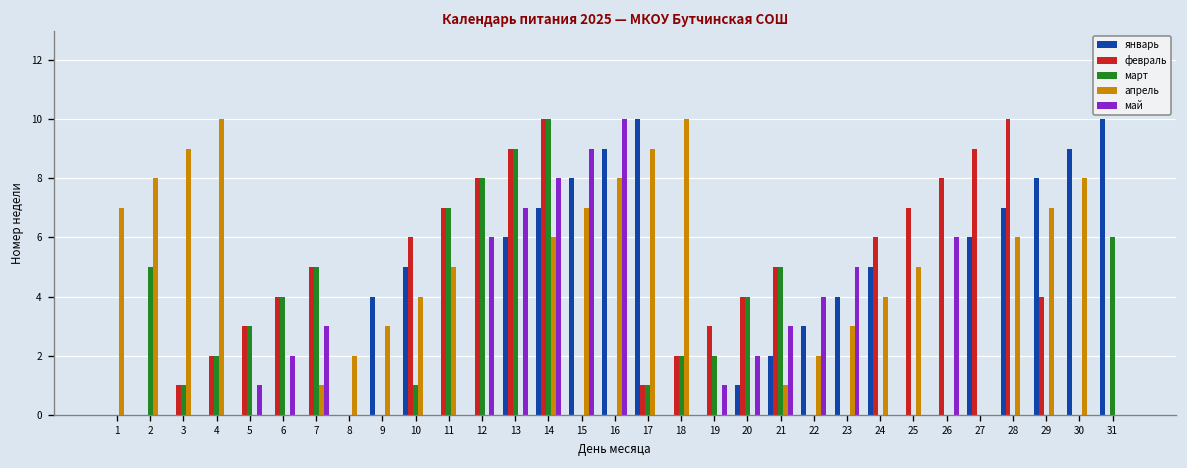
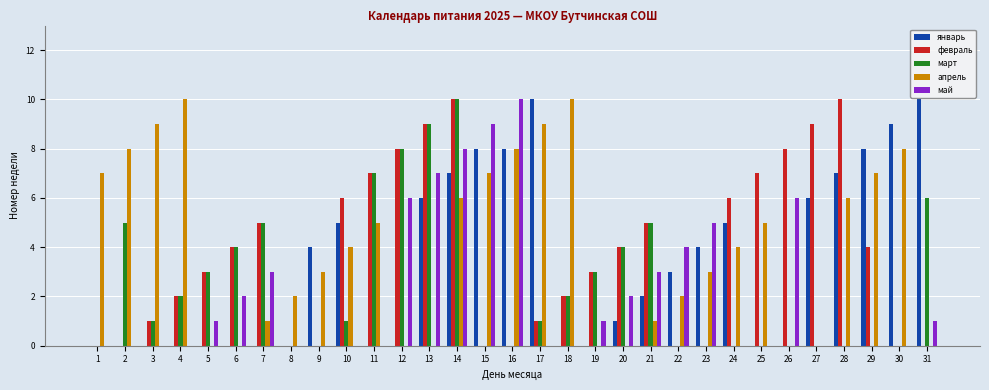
январь, 16: 9 -> 8
март, 19: 2 -> 3
май, 31: 0 -> 1
